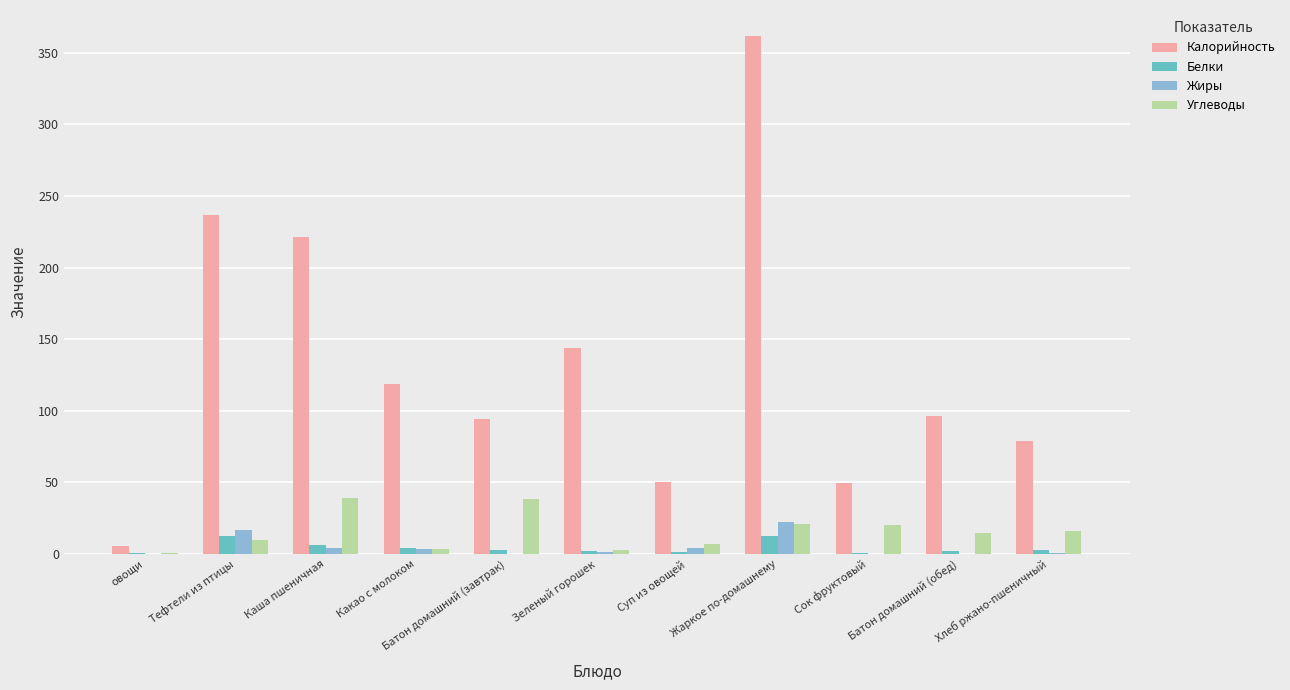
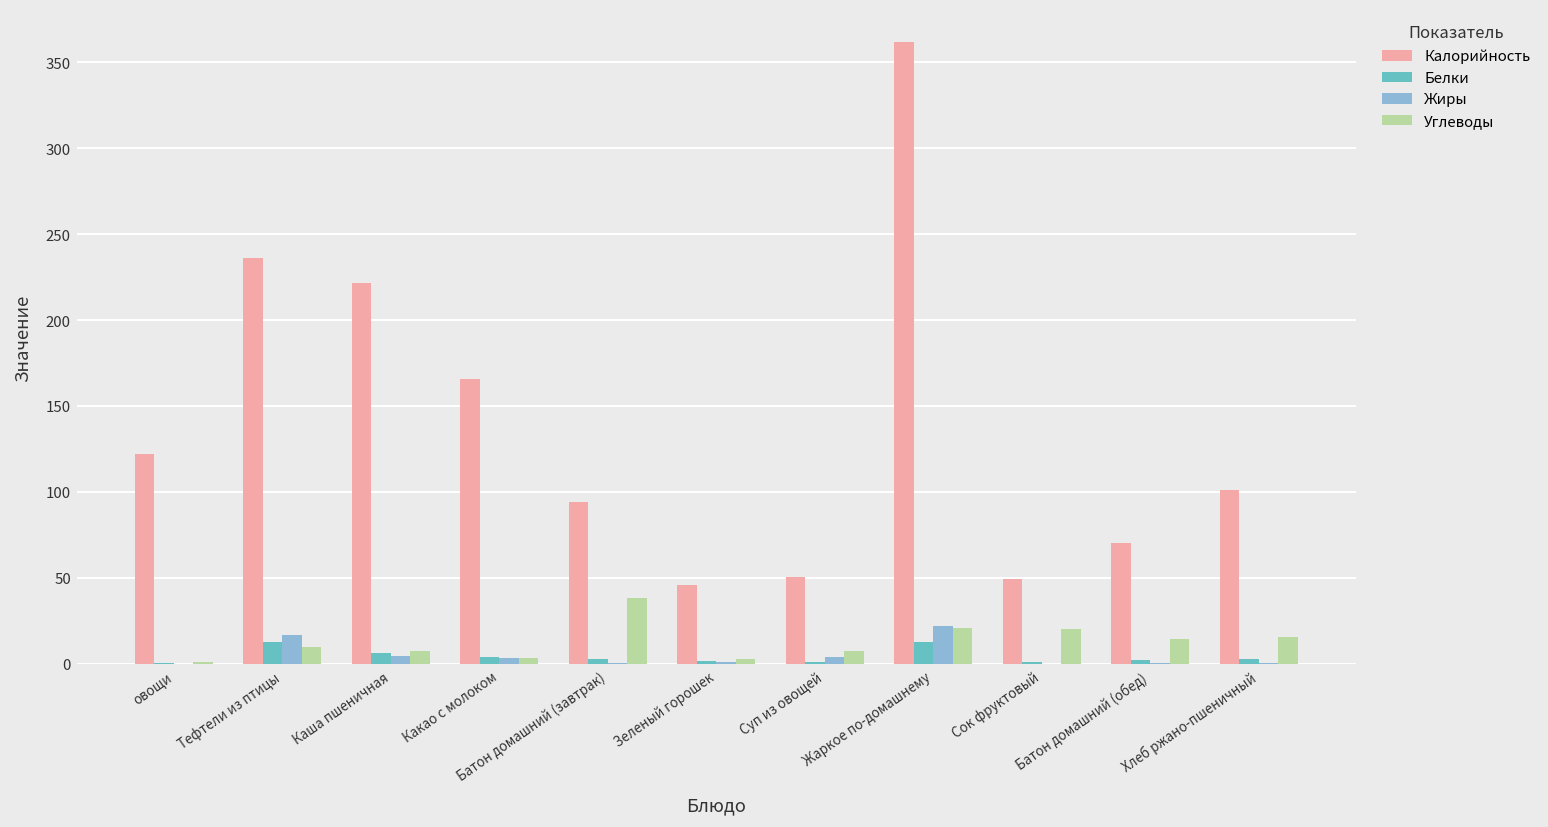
Калорийность, овощи: 6 -> 122
Углеводы, Каша пшеничная: 39 -> 8
Калорийность, Какао с молоком: 119 -> 166
Калорийность, Зеленый горошек: 144 -> 46
Калорийность, Батон домашний (обед): 96 -> 71
Калорийность, Хлеб ржано-пшеничный: 79 -> 101
